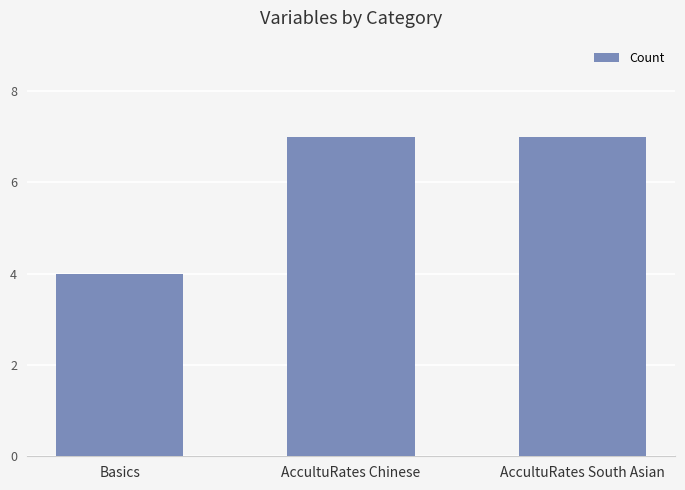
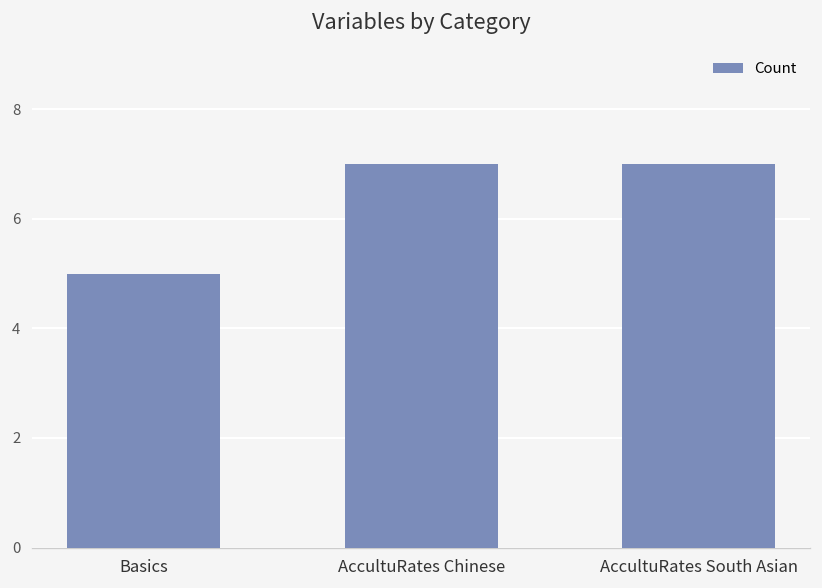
Basics: 4 -> 5
